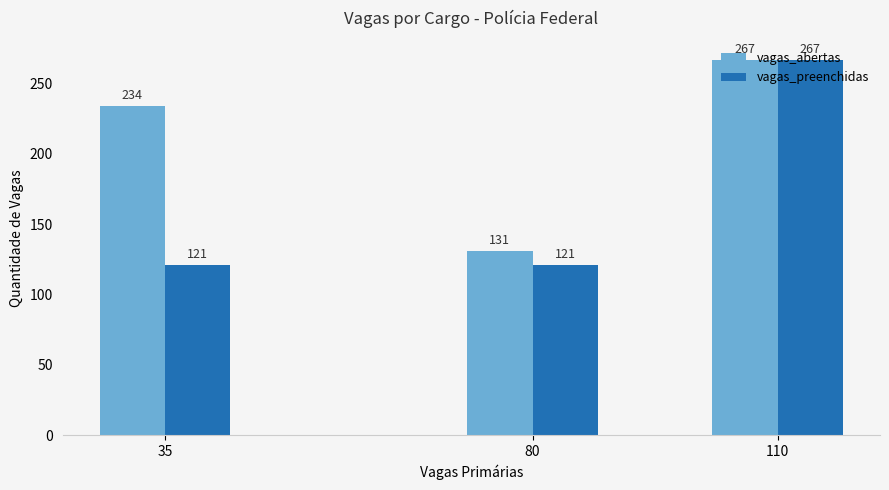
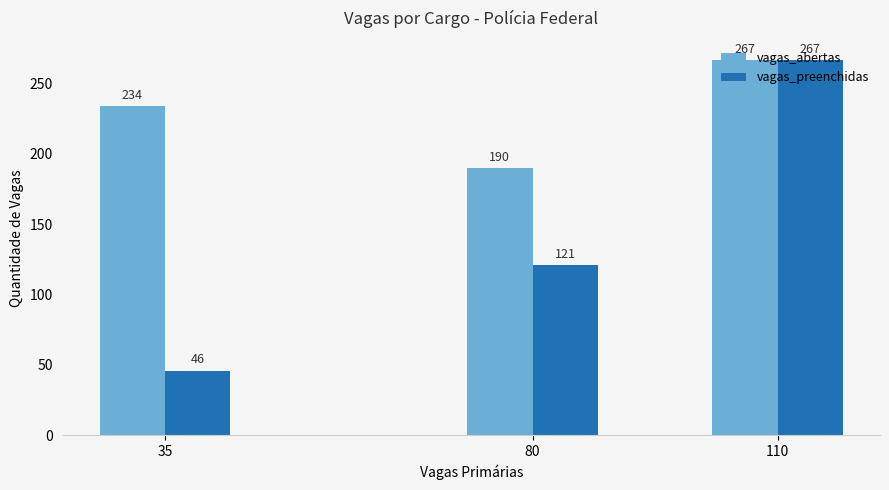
vagas_preenchidas, 35: 121 -> 46
vagas_abertas, 80: 131 -> 190
